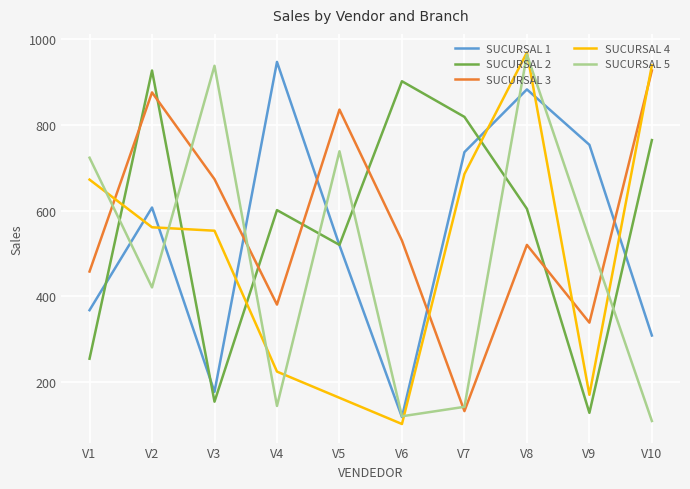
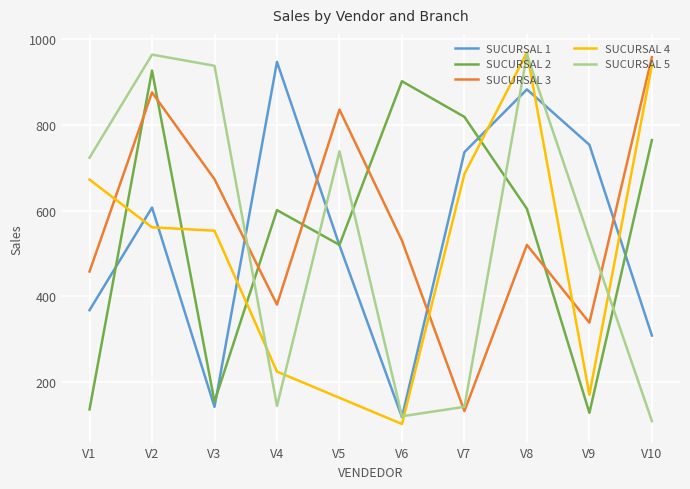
SUCURSAL 2, V1: 260 -> 140
SUCURSAL 5, V2: 420 -> 960
SUCURSAL 1, V3: 180 -> 140
SUCURSAL 3, V10: 930 -> 960
